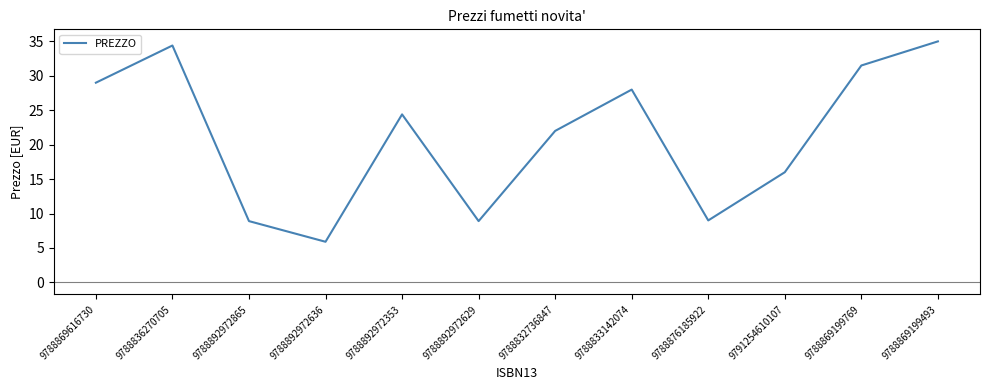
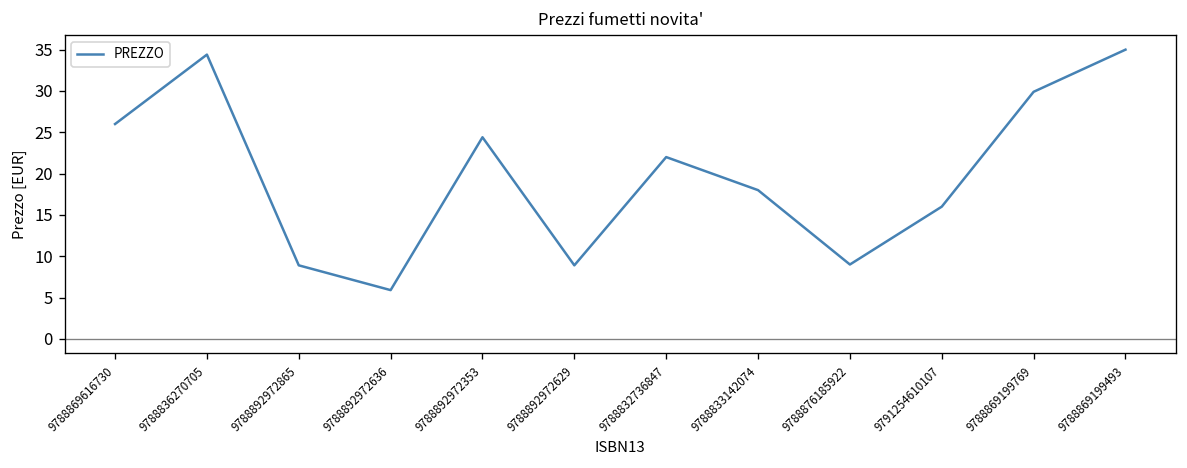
9788869616730: 29 -> 26
9788833142074: 28 -> 18
9788869199769: 32 -> 30
